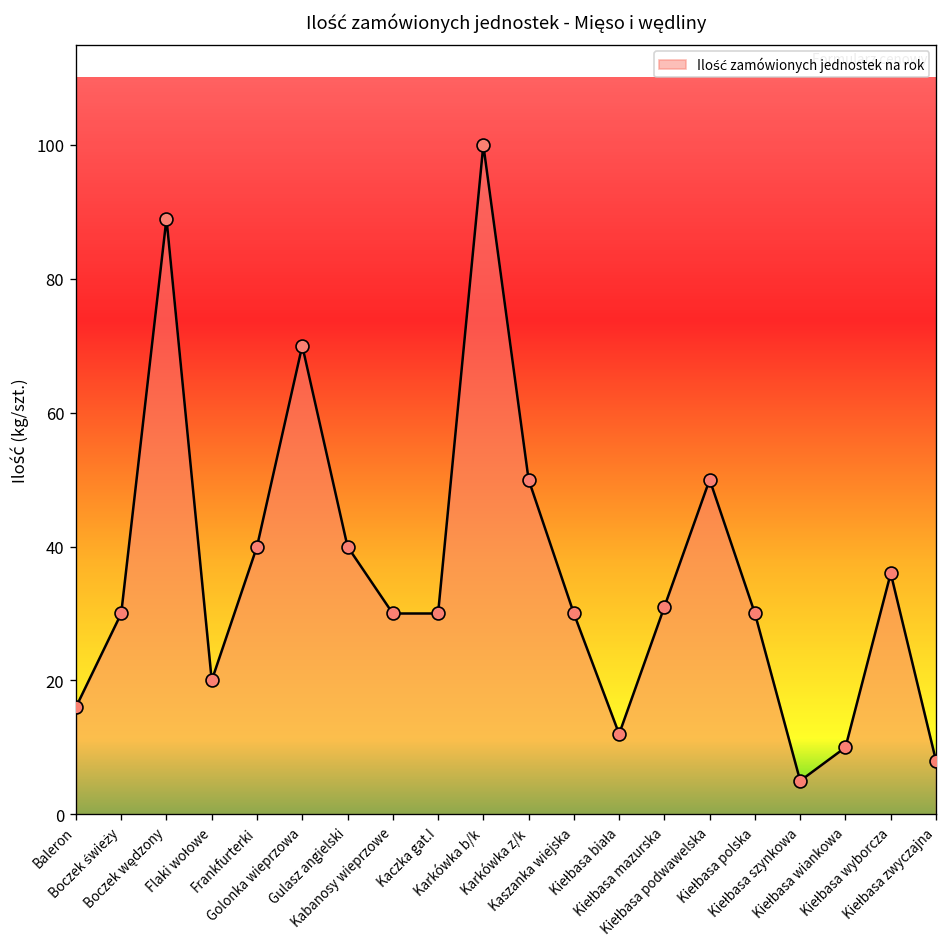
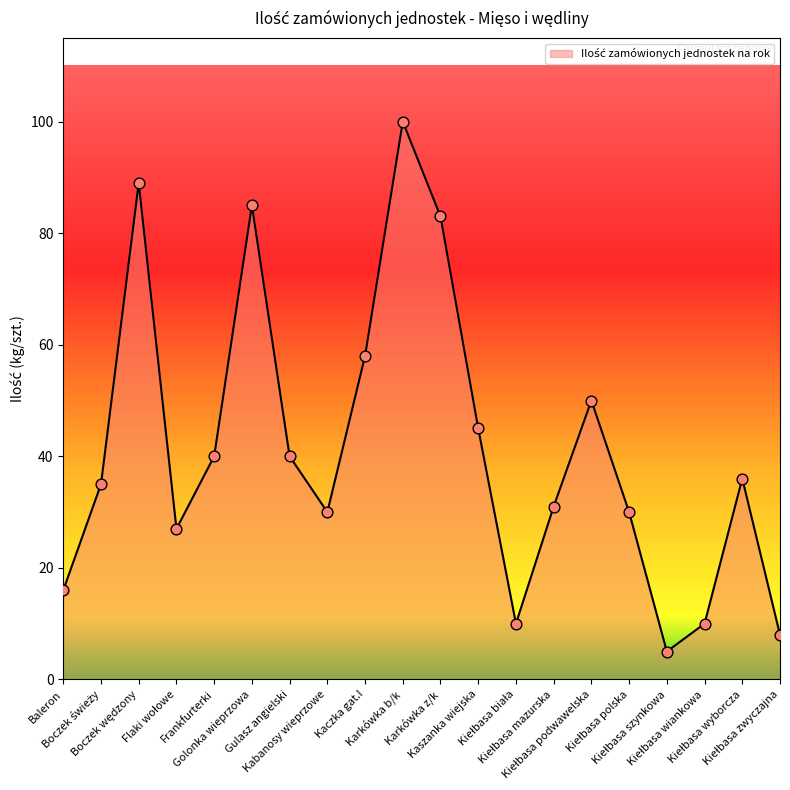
Boczek świeży: 30 -> 35
Flaki wołowe: 20 -> 27
Golonka wieprzowa: 70 -> 85
Kaczka gat.I: 30 -> 58
Karkówka z/k: 50 -> 83
Kaszanka wiejska: 30 -> 45
Kiełbasa biała: 12 -> 10
